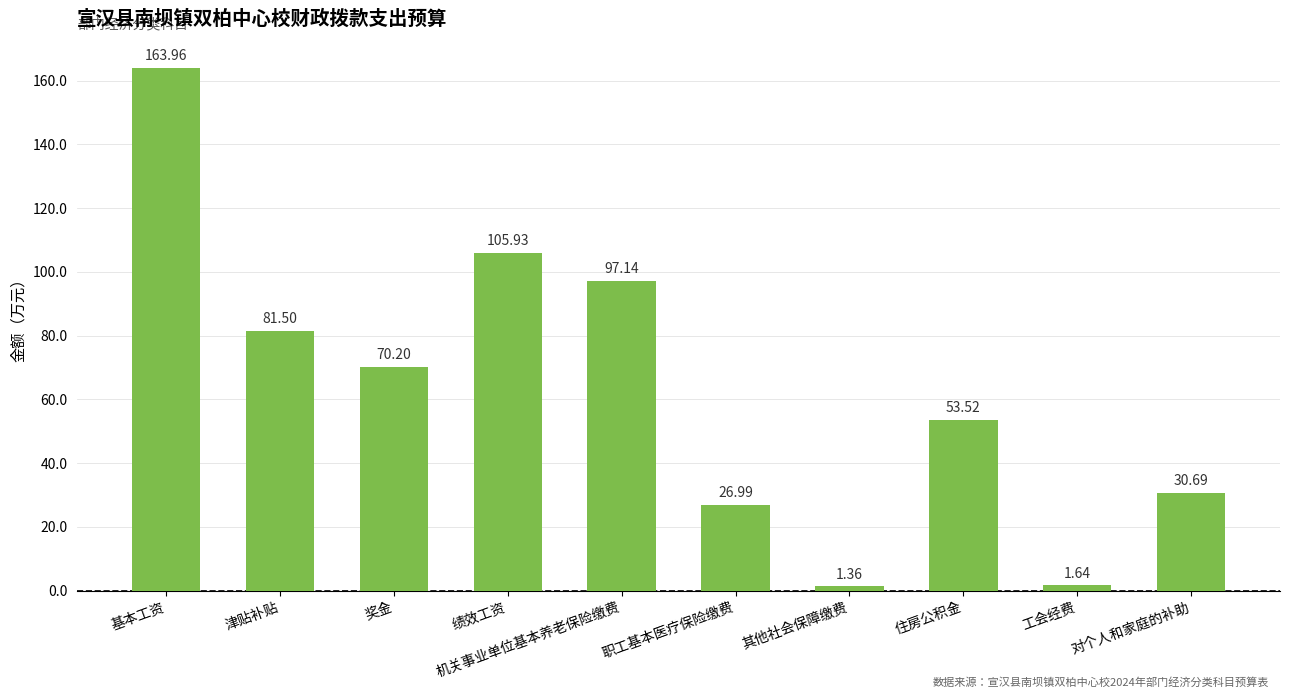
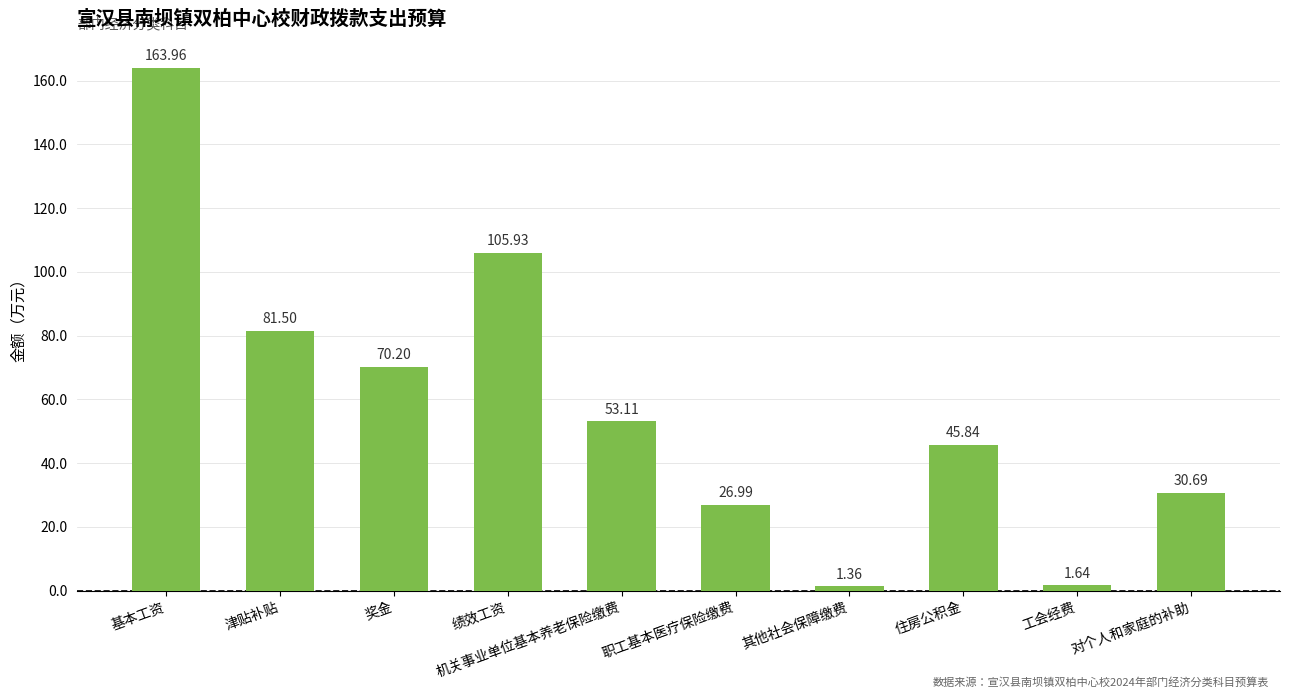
机关事业单位基本养老保险缴费: 97.14 -> 53.11
住房公积金: 53.52 -> 45.84
